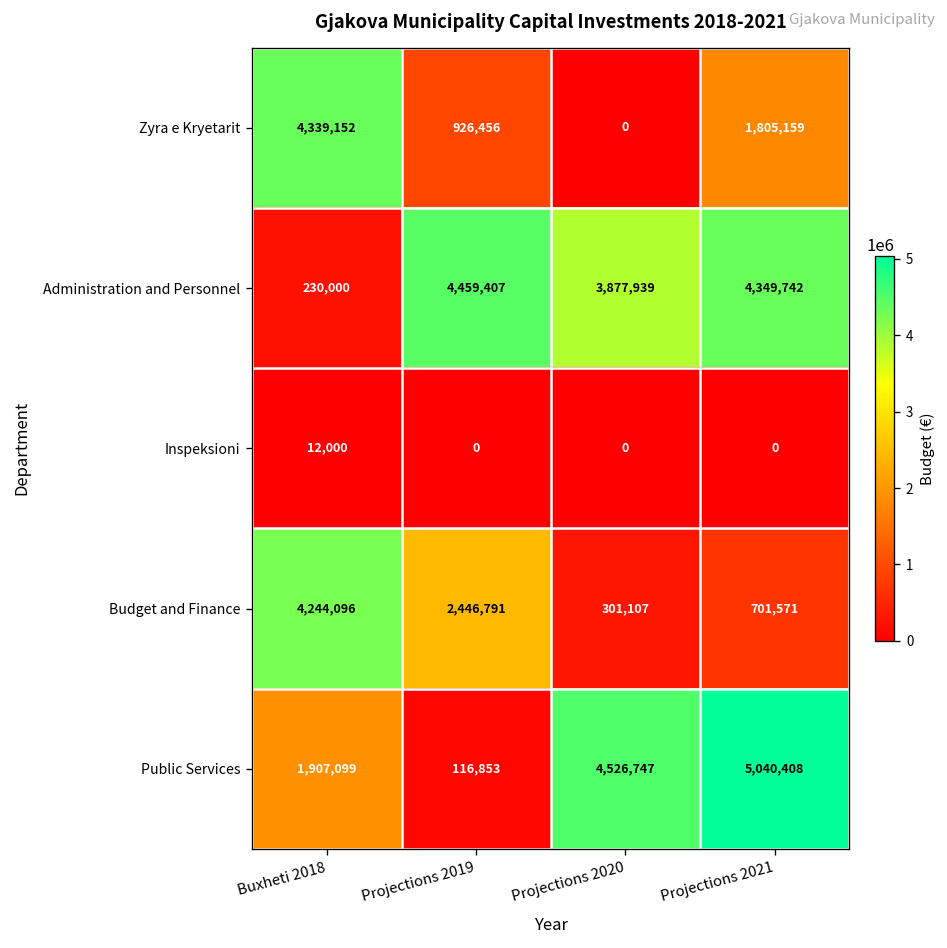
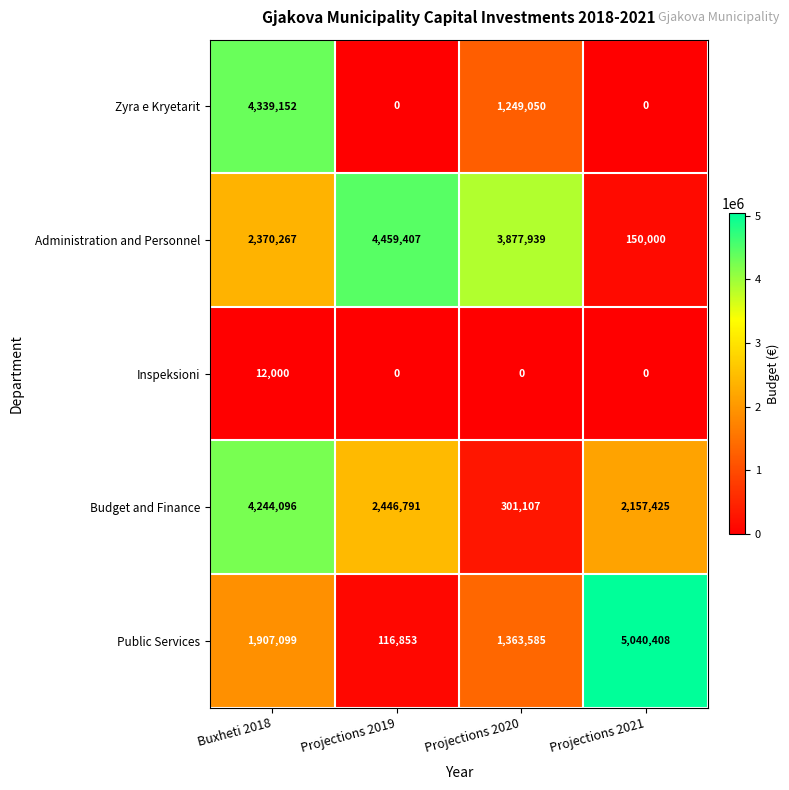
Zyra e Kryetarit, Projections 2019: 926,456 -> 0
Zyra e Kryetarit, Projections 2020: 0 -> 1,249,050
Zyra e Kryetarit, Projections 2021: 1,805,159 -> 0
Administration and Personnel, Buxheti 2018: 230,000 -> 2,370,267
Administration and Personnel, Projections 2021: 4,349,742 -> 150,000
Budget and Finance, Projections 2021: 701,571 -> 2,157,425
Public Services, Projections 2020: 4,526,747 -> 1,363,585
